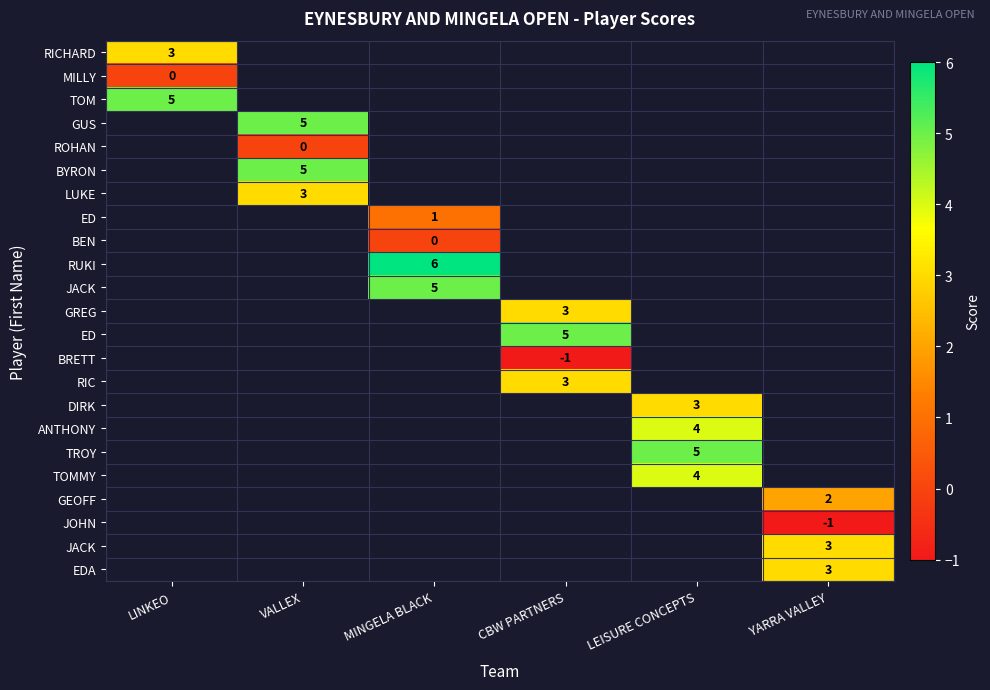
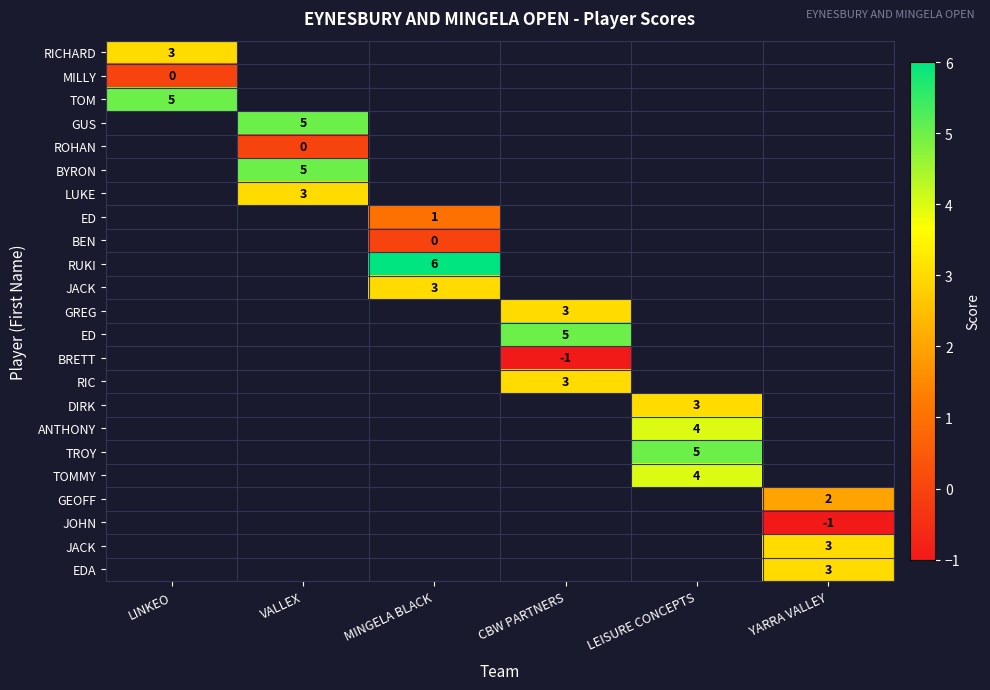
JACK, MINGELA BLACK: 5 -> 3
